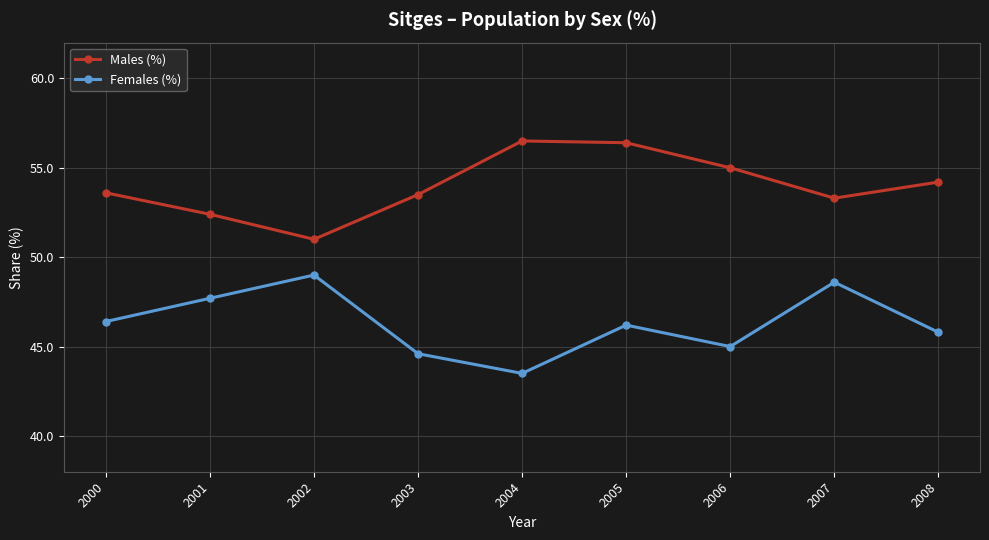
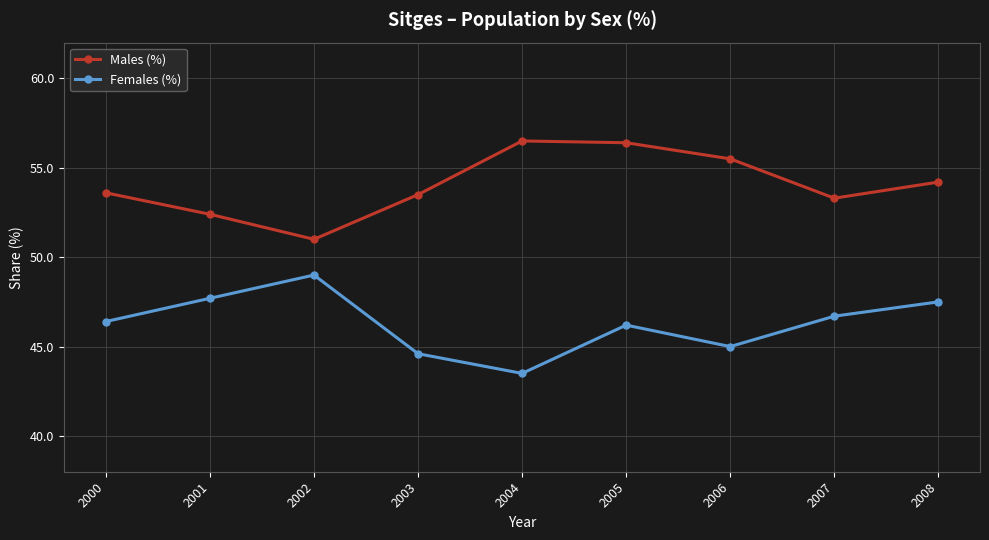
Males (%), 2006: 55.0 -> 55.5
Females (%), 2007: 48.6 -> 46.7
Females (%), 2008: 45.8 -> 47.5
